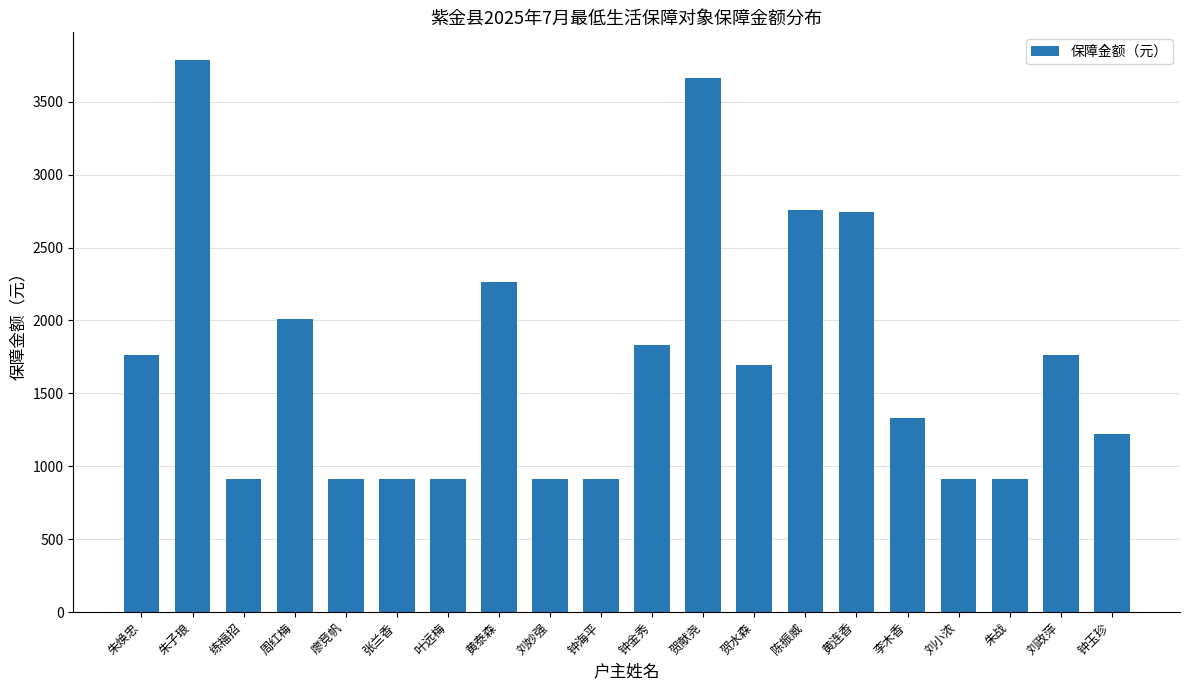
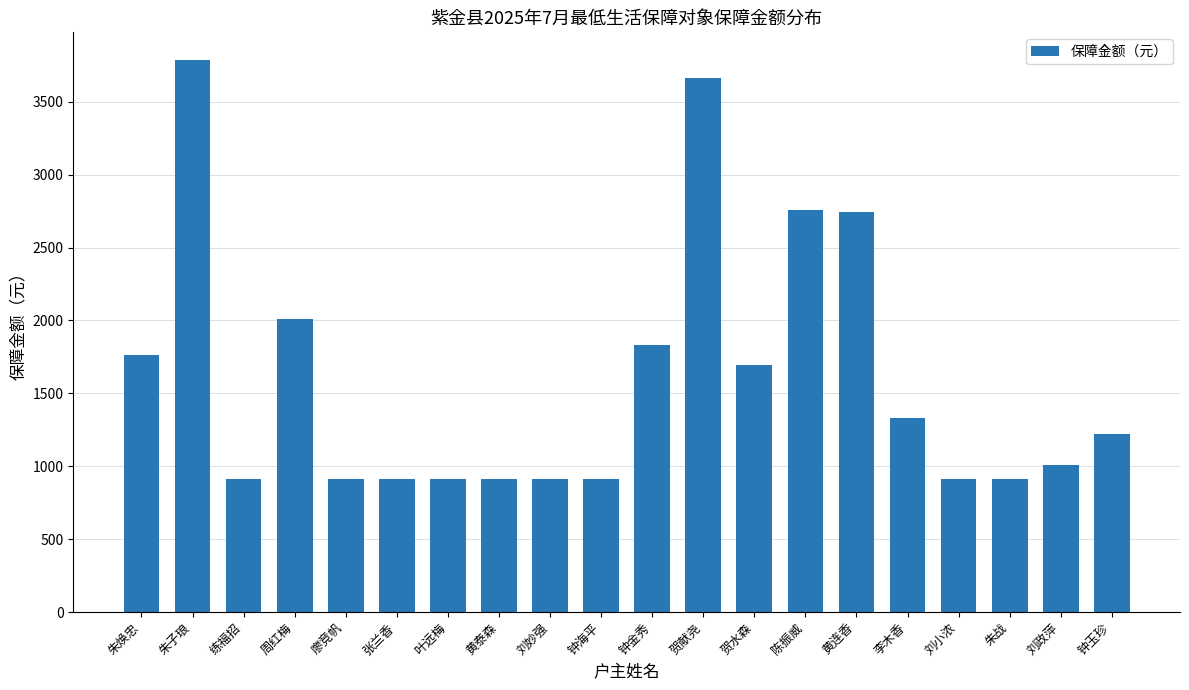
黄泰森: 2270 -> 920
刘政萍: 1760 -> 1010
